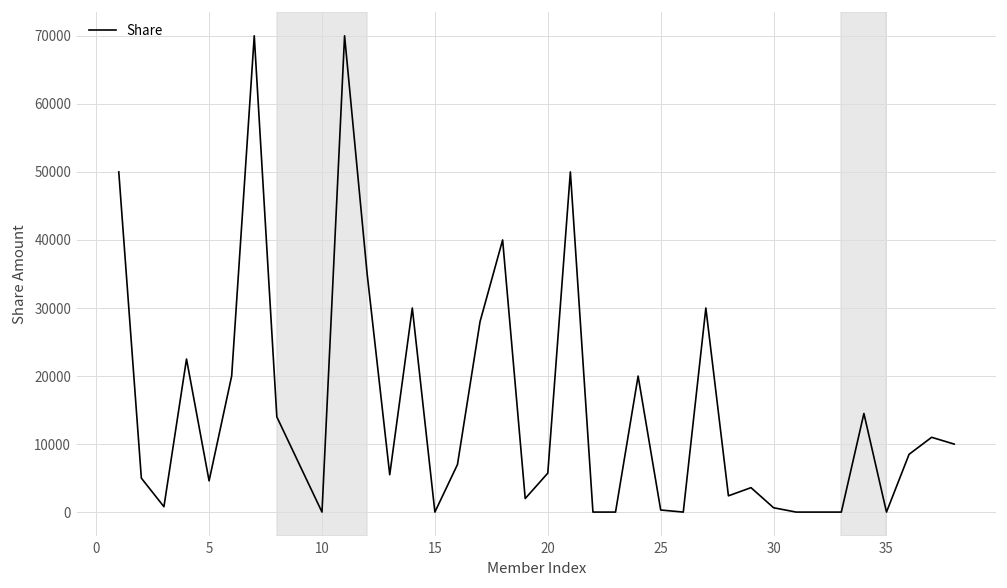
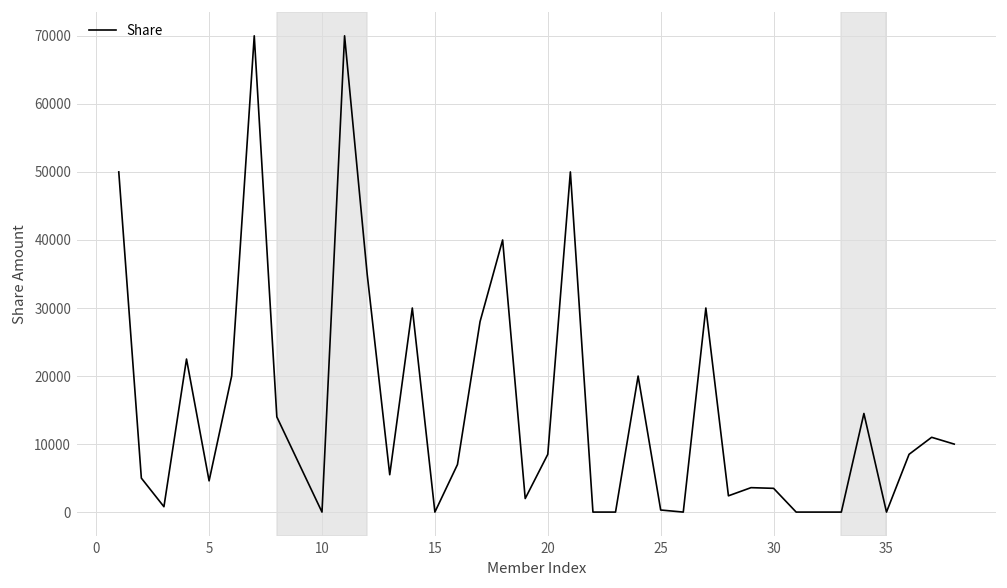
20: 6000 -> 9000
30: 1000 -> 4000
